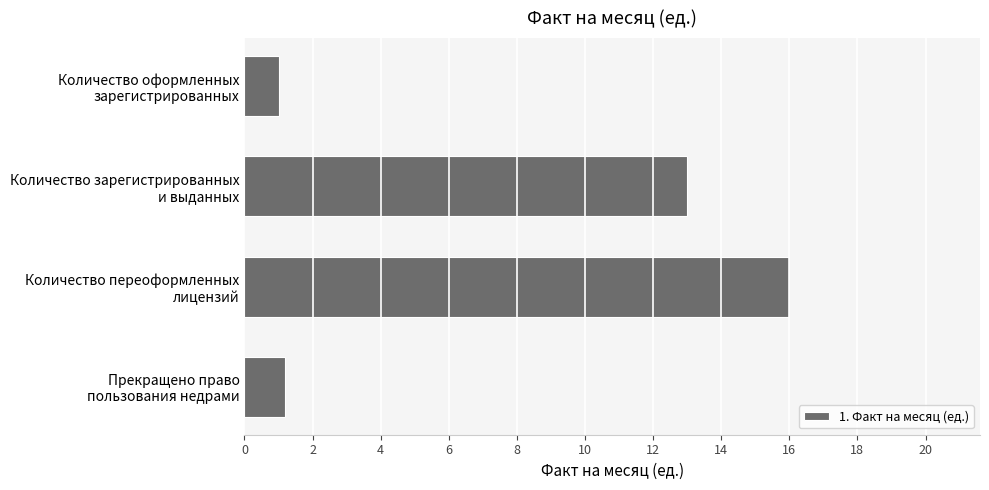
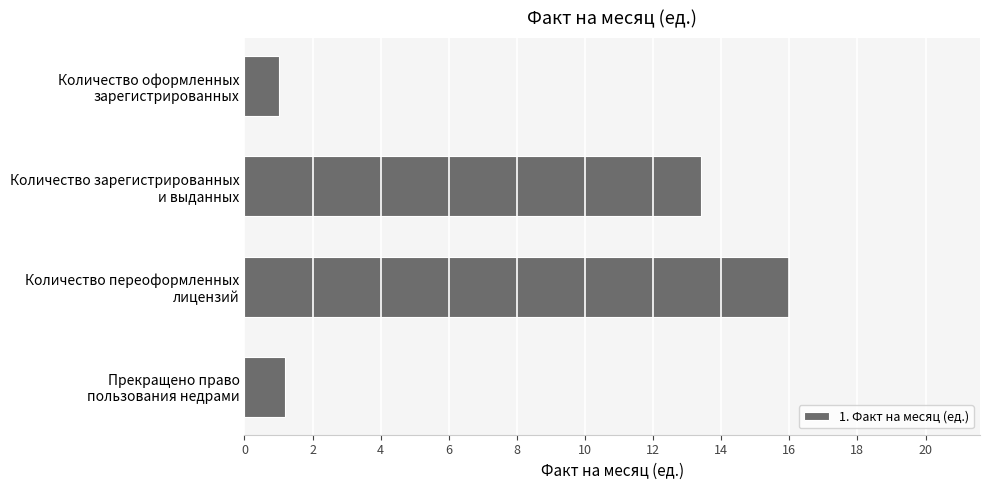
Количество зарегистрированных и выданных: 13.0 -> 13.4
